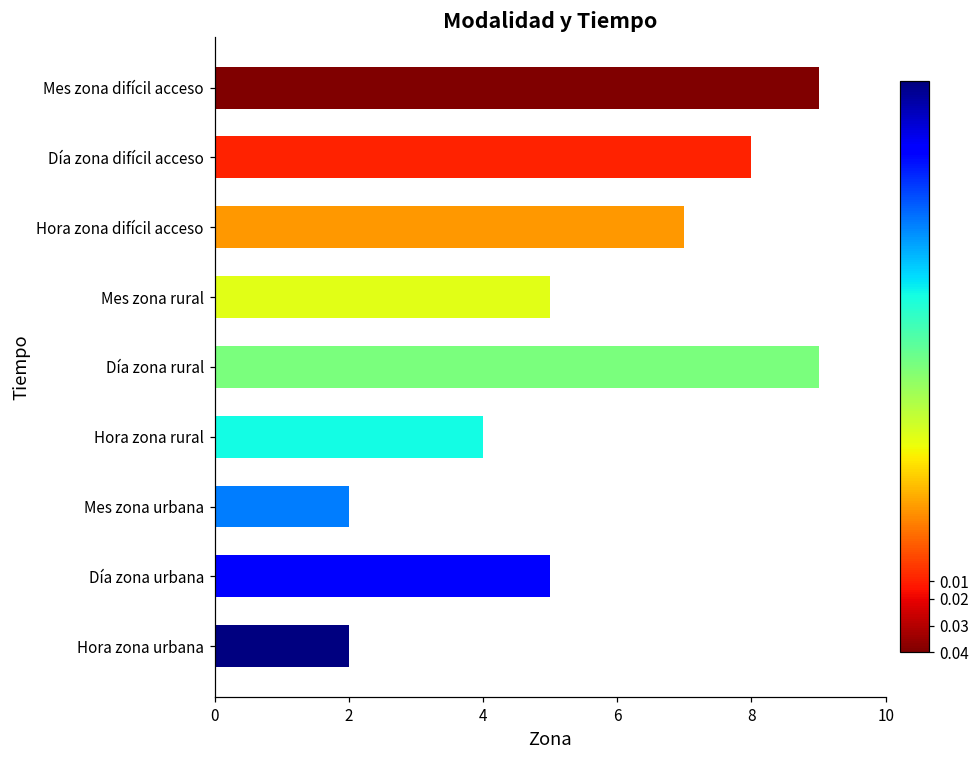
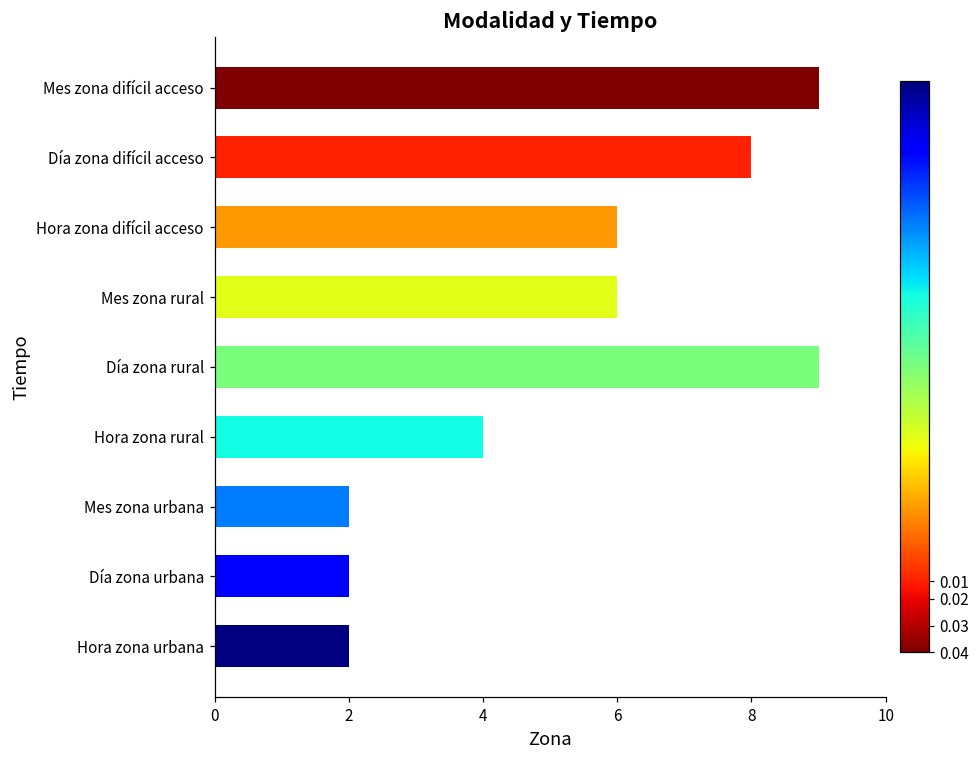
Hora zona difícil acceso: 7 -> 6
Mes zona rural: 5 -> 6
Día zona urbana: 5 -> 2
